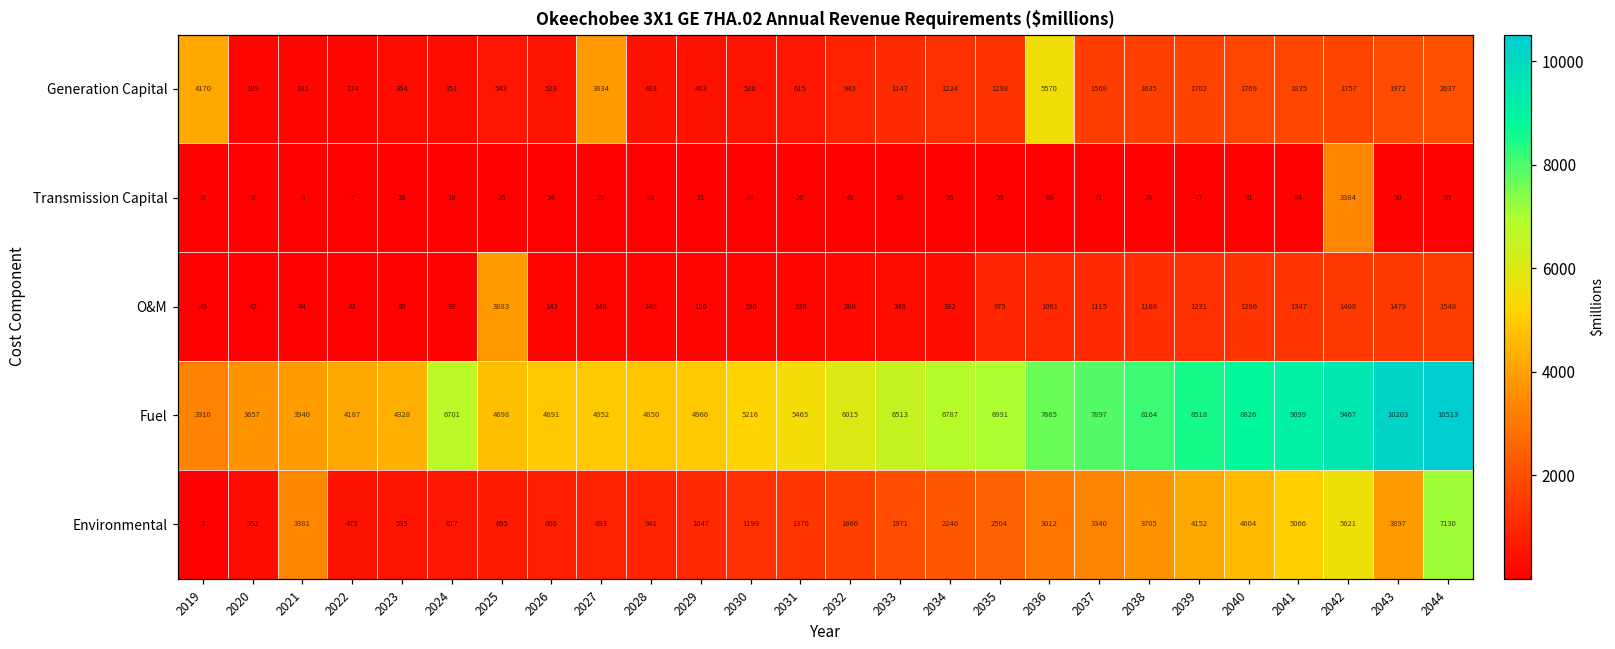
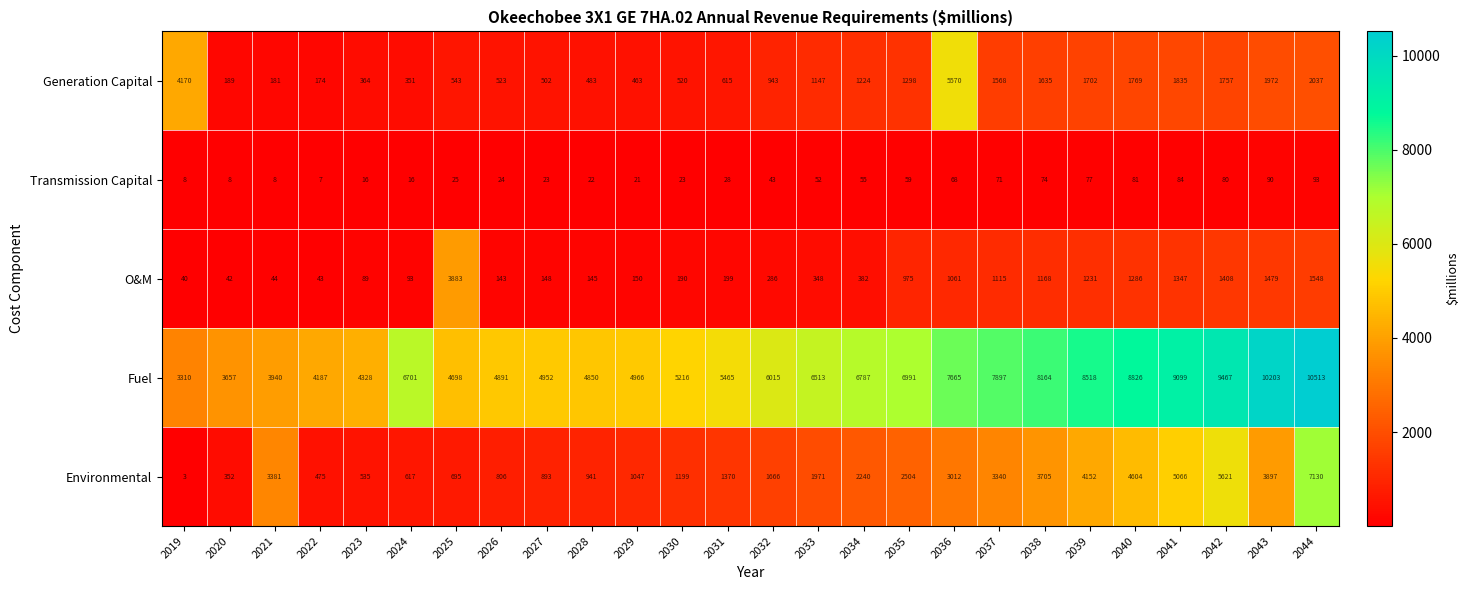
Generation Capital, 2027: 3834 -> 502
Transmission Capital, 2042: 3384 -> 80
